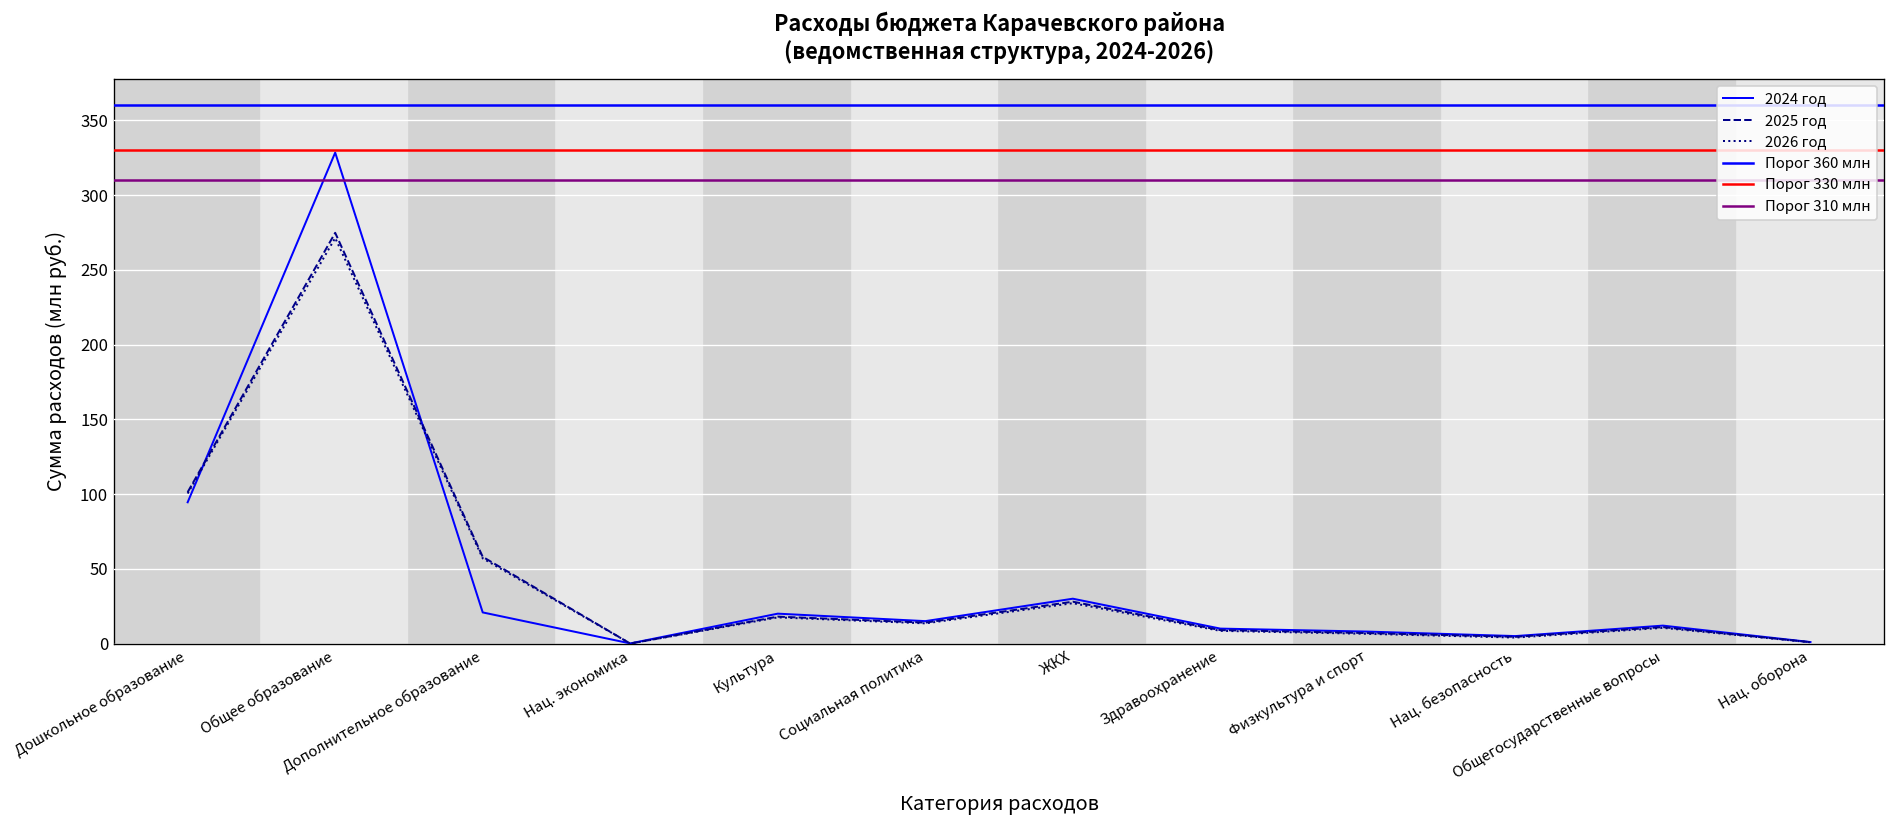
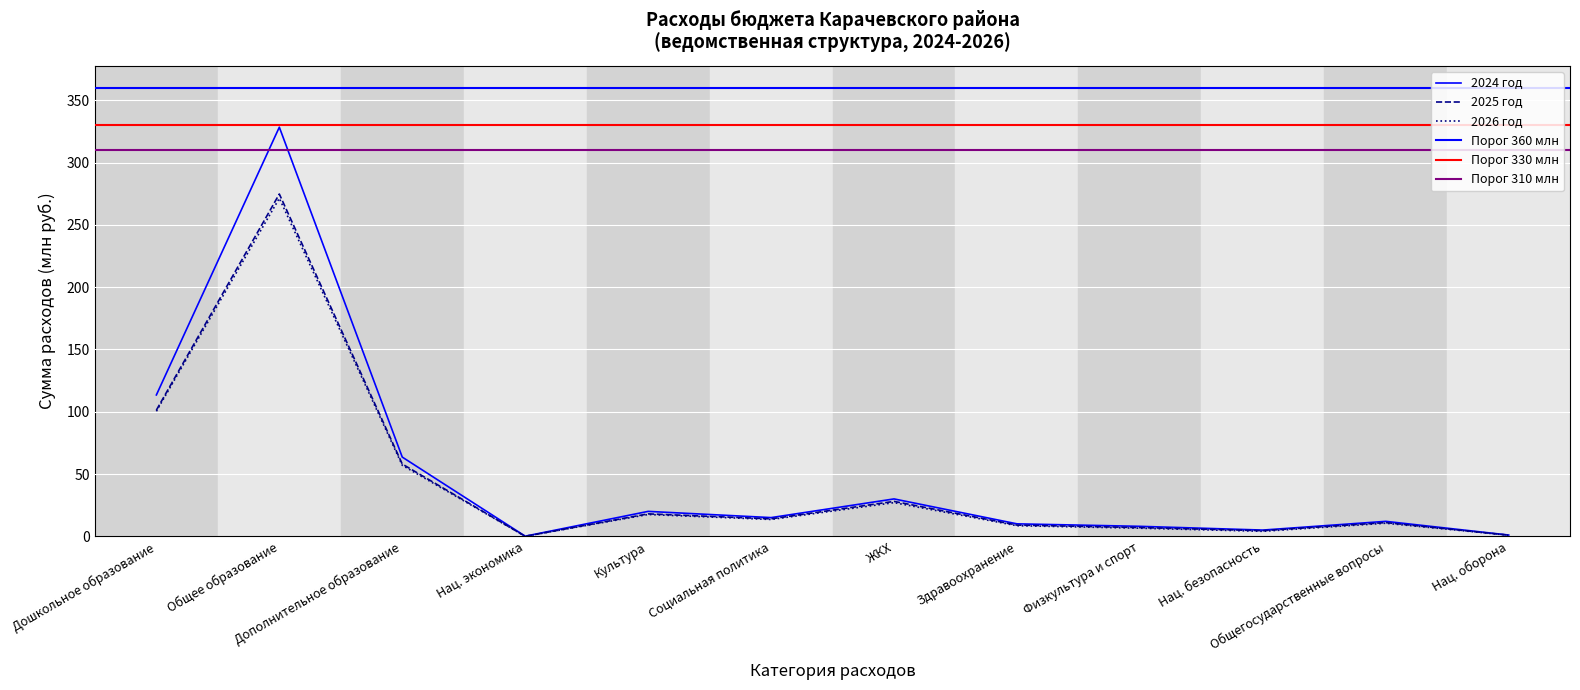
2024 год, Дошкольное образование: 95 -> 113
2024 год, Дополнительное образование: 21 -> 64
